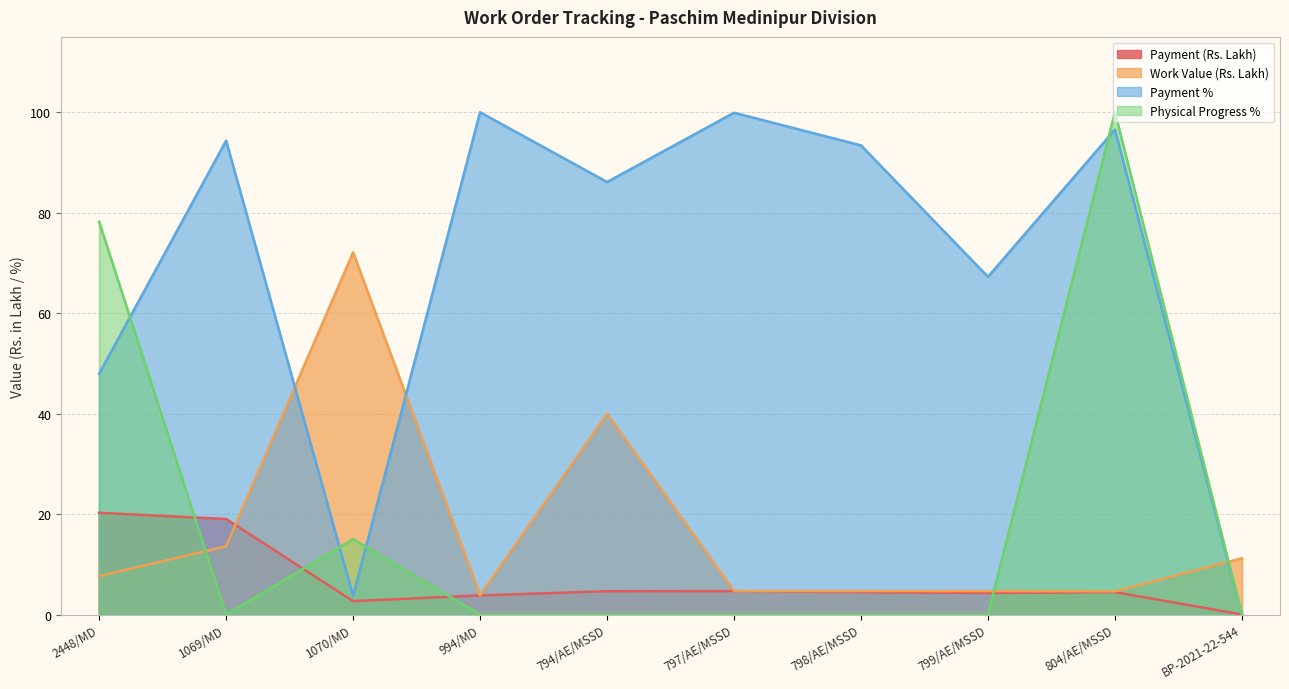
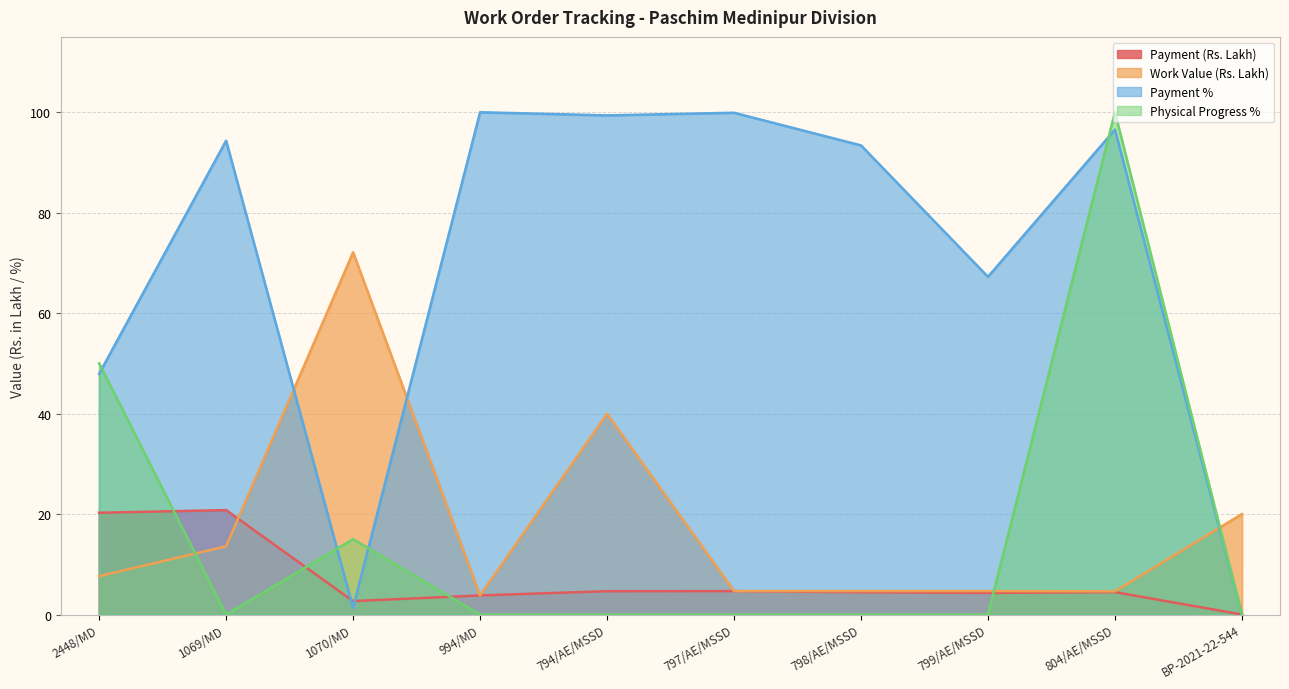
Physical Progress %, 2448/MD: 78 -> 50
Payment (Rs. Lakh), 1069/MD: 19 -> 21
Payment %, 1070/MD: 4 -> 1
Payment %, 794/AE/MSSD: 86 -> 99
Work Value (Rs. Lakh), BP-2021-22-544: 11 -> 20
